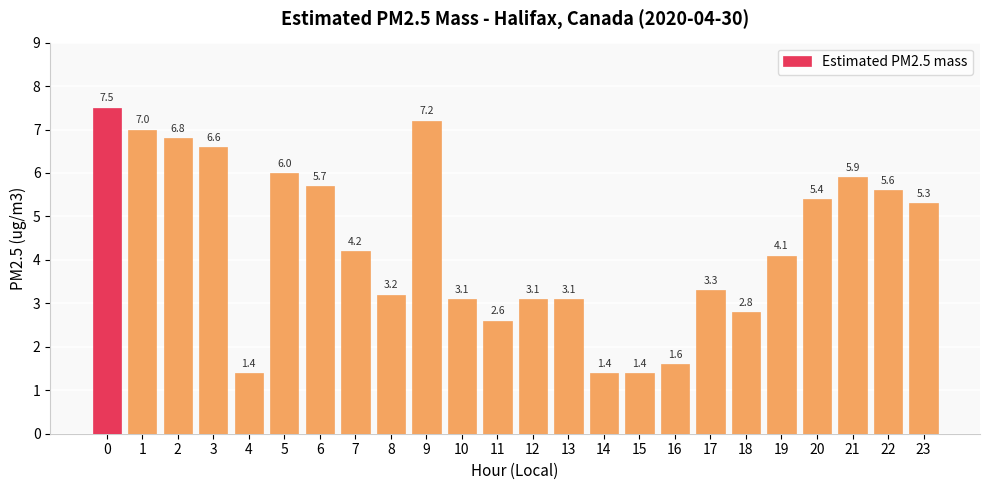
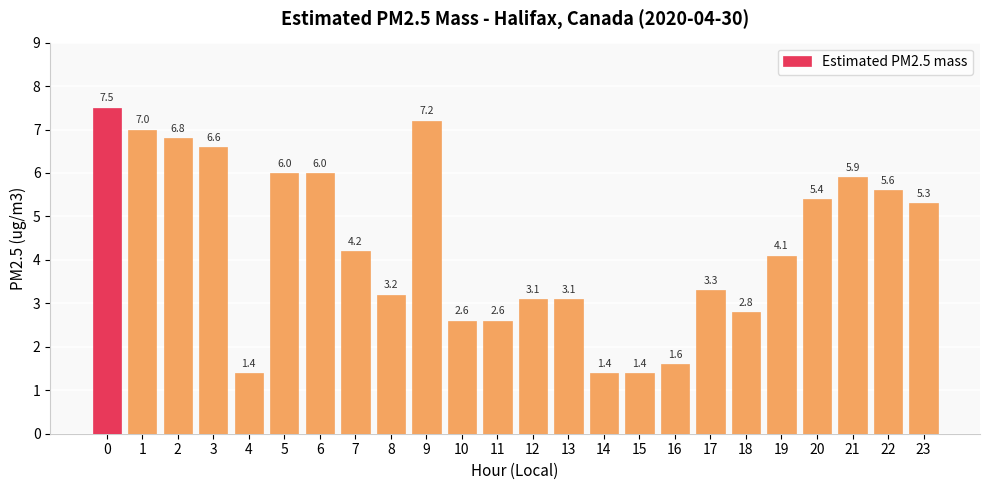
6: 5.7 -> 6.0
10: 3.1 -> 2.6
